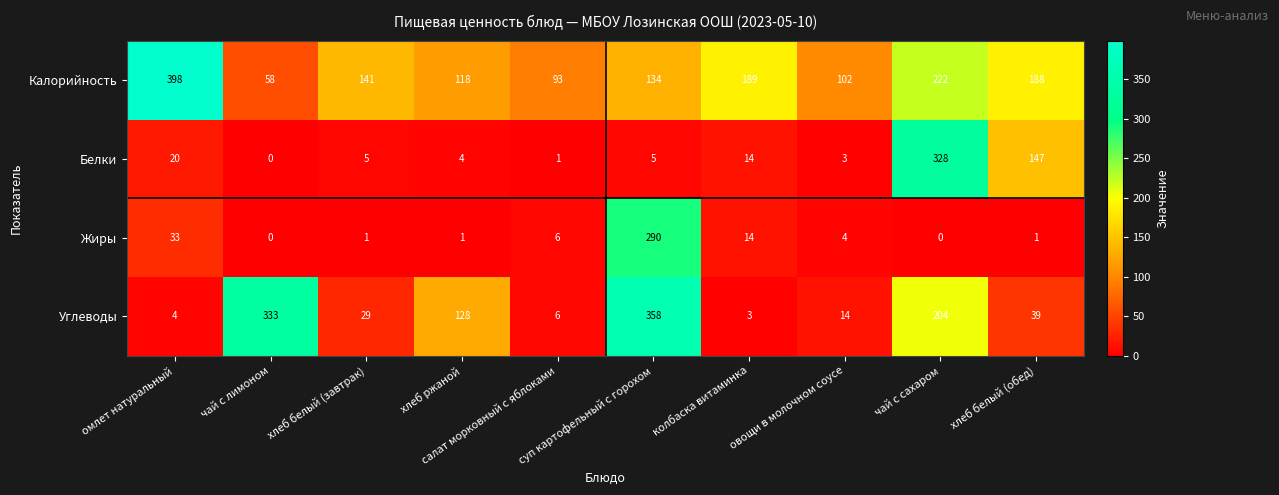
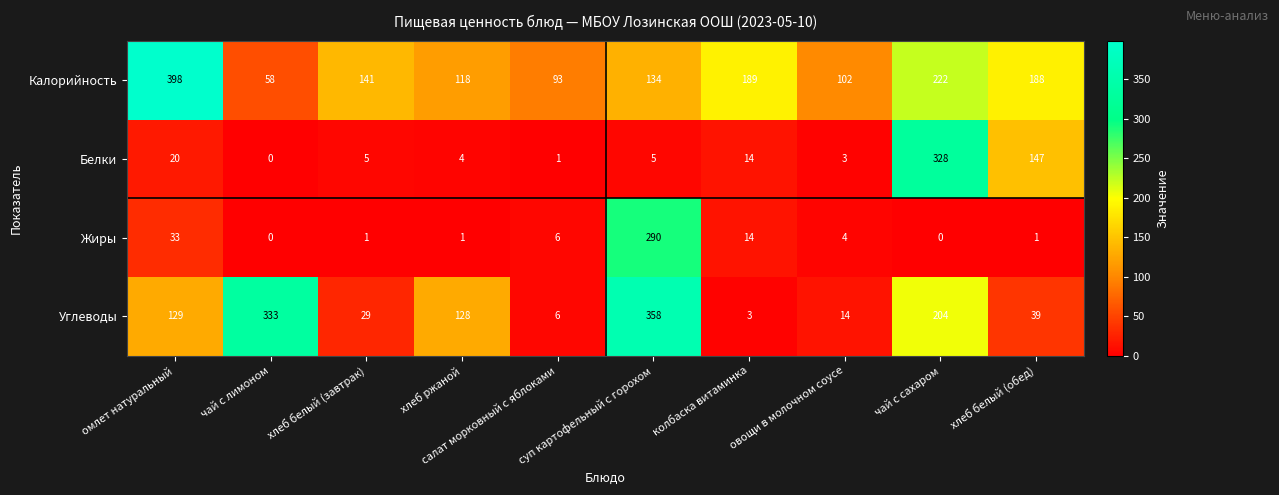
Углеводы, омлет натуральный: 4 -> 129
